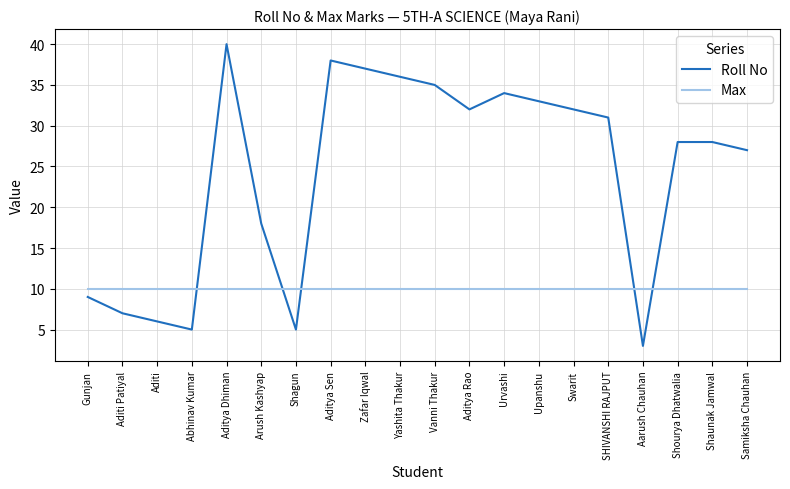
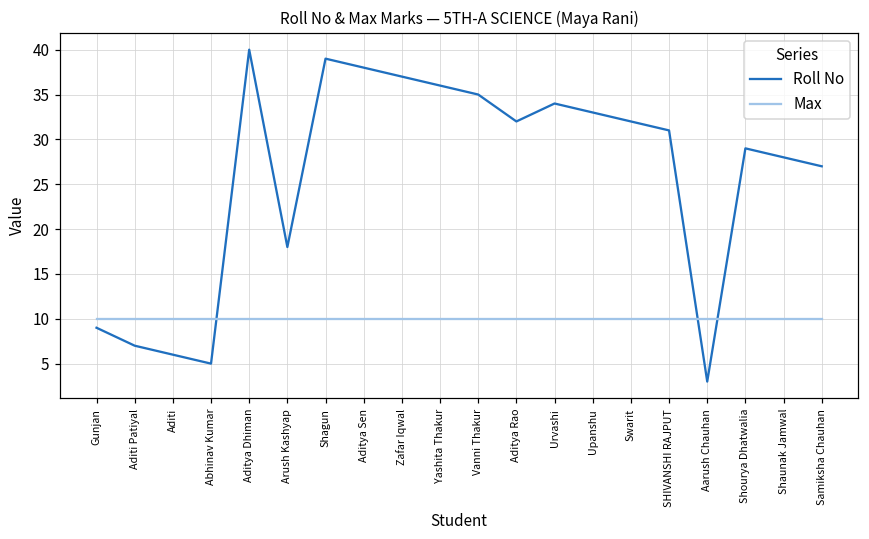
Roll No, Shagun: 5 -> 39
Roll No, Shourya Dhatwalia: 28 -> 29
